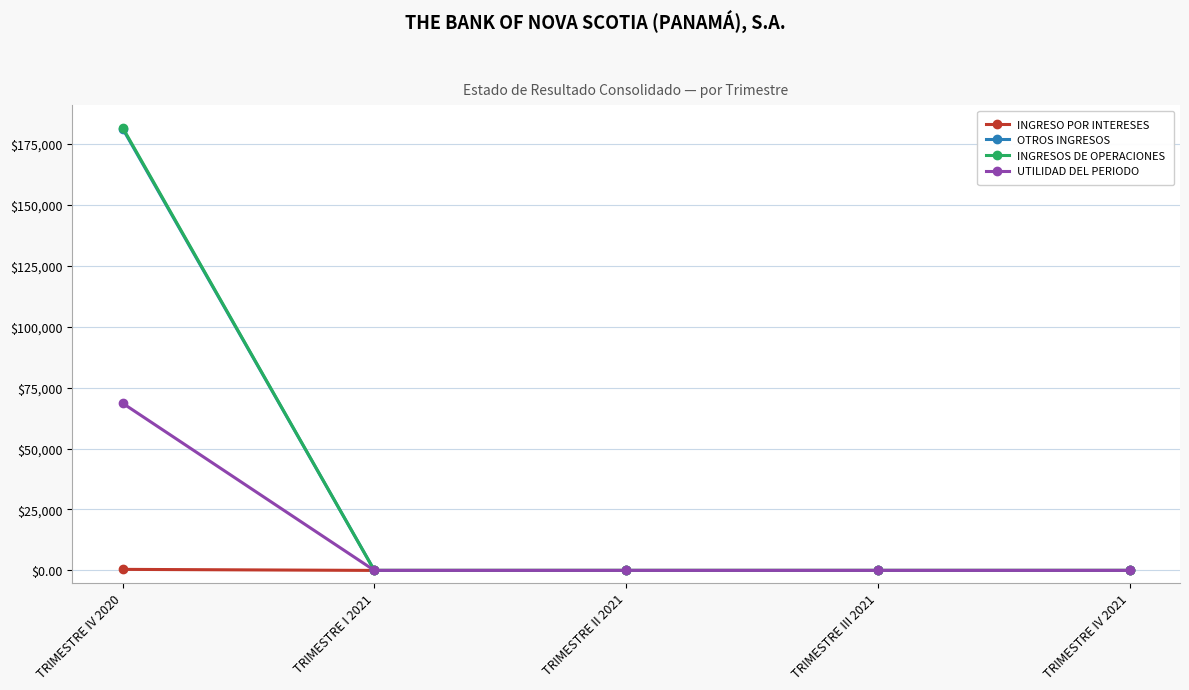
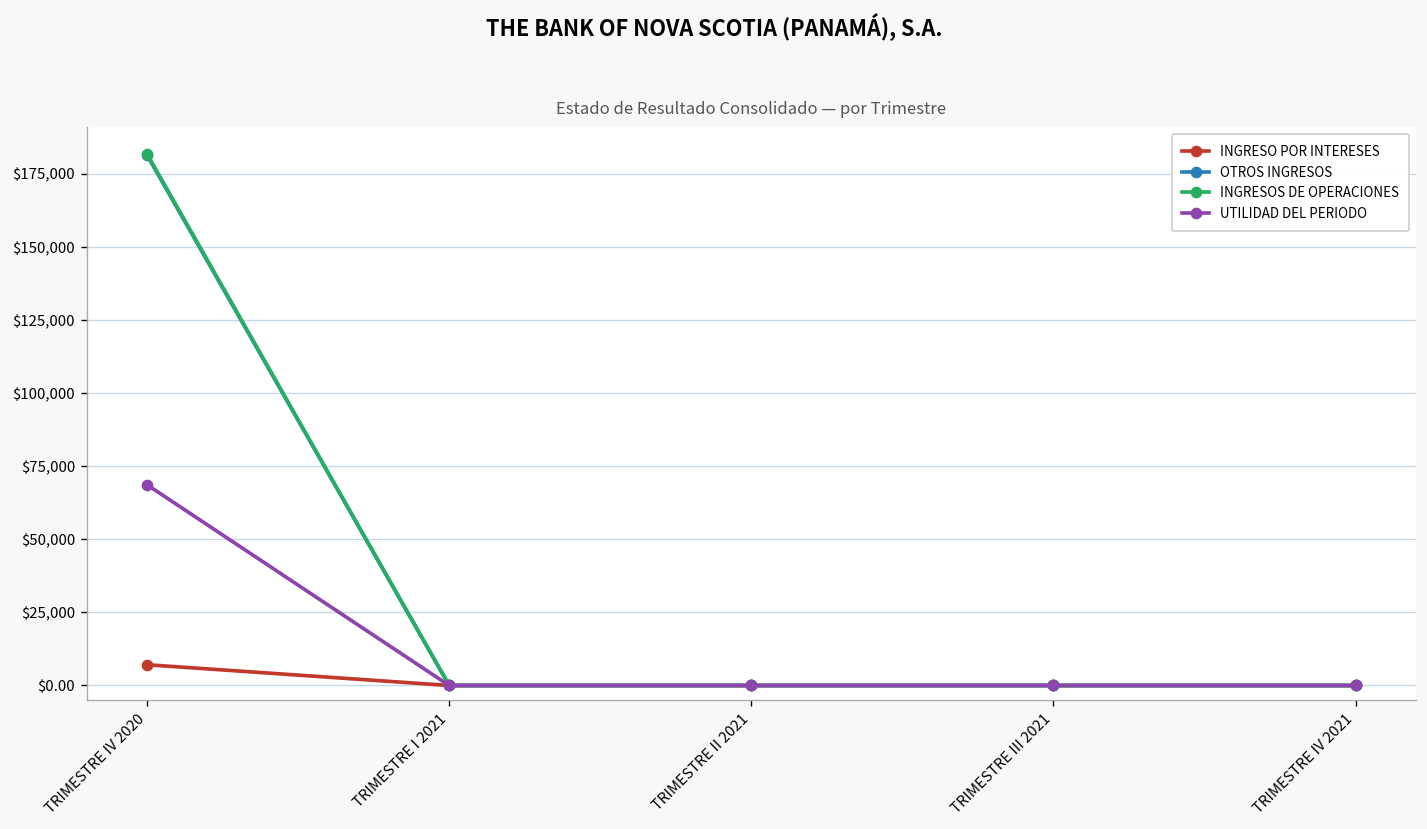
INGRESO POR INTERESES, TRIMESTRE IV 2020: $0 -> $7,000
